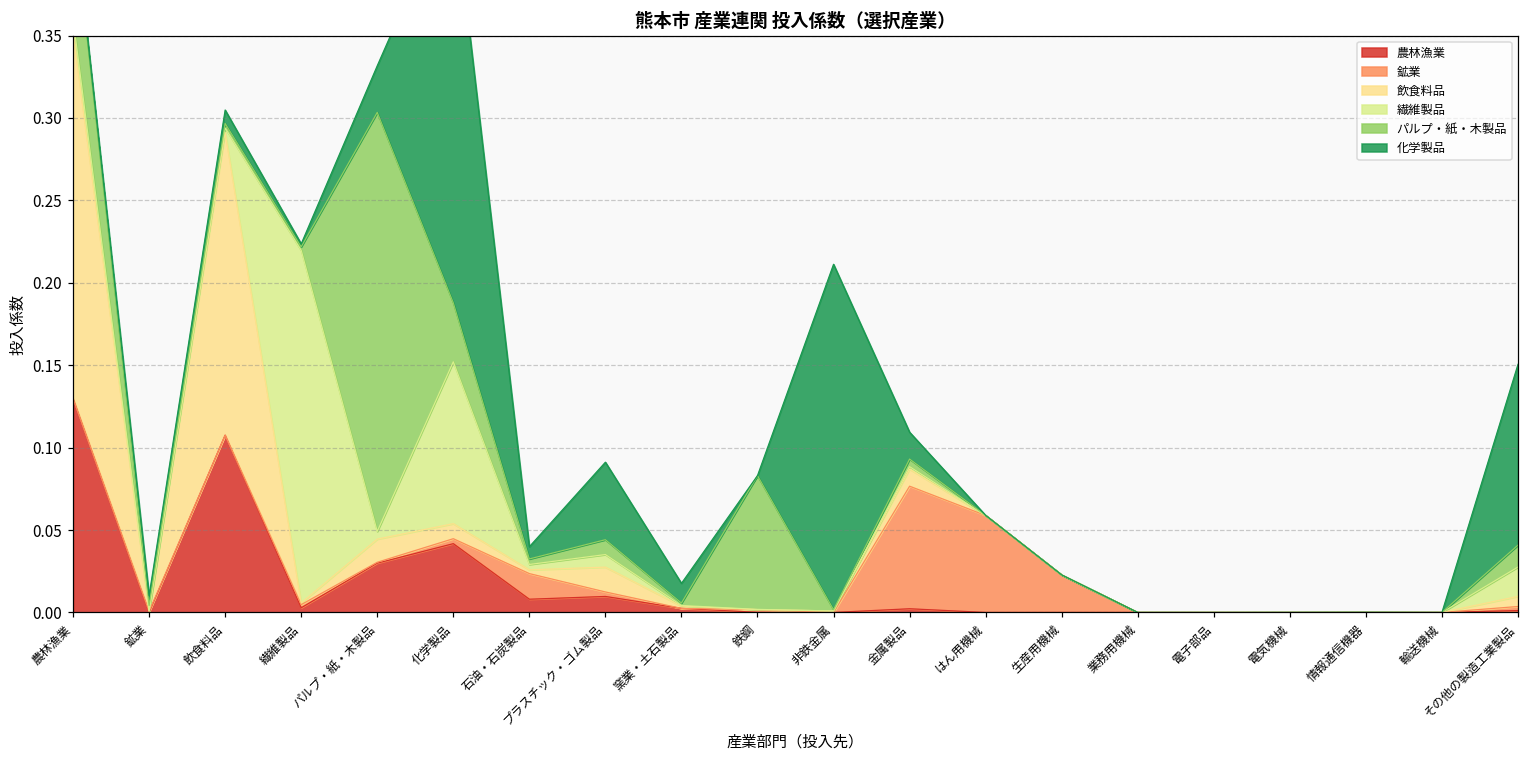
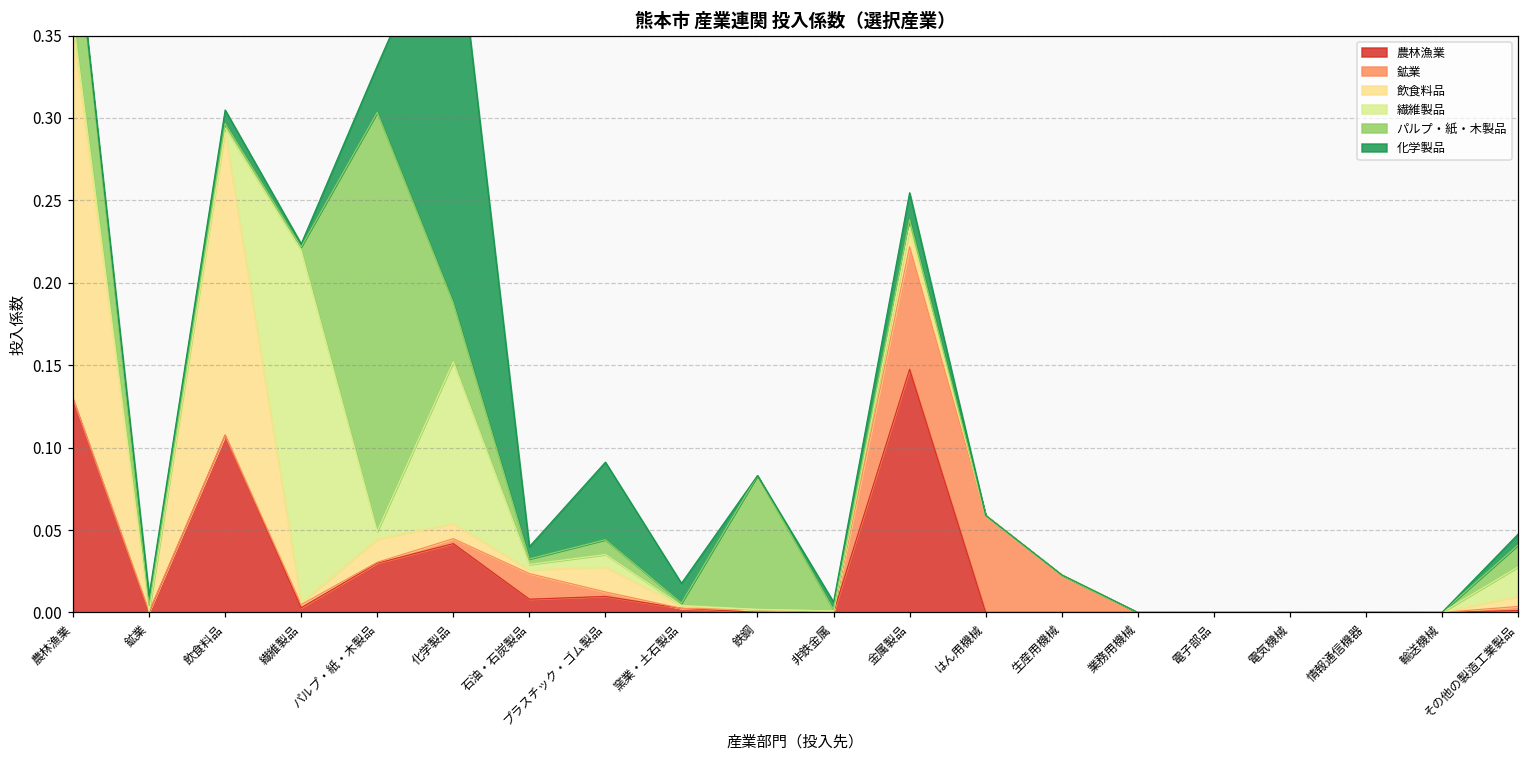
化学製品, 非鉄金属: 0.210 -> 0.005
農林漁業, 金属製品: 0.002 -> 0.148
化学製品, その他の製造工業製品: 0.110 -> 0.007
